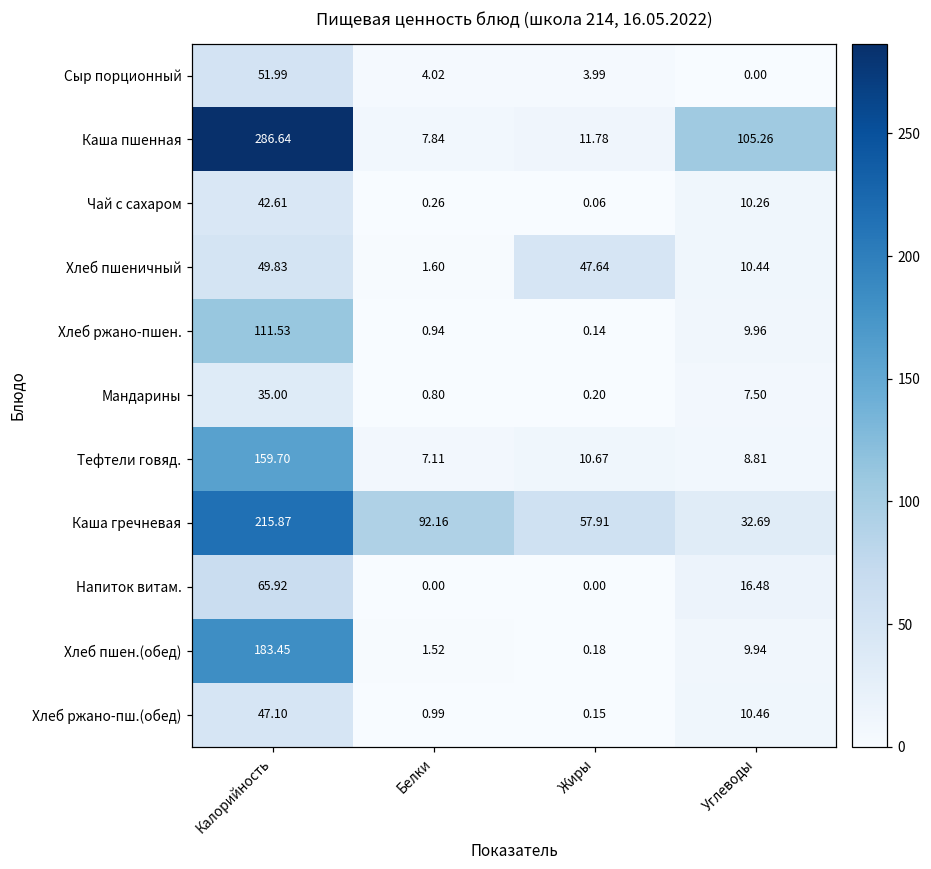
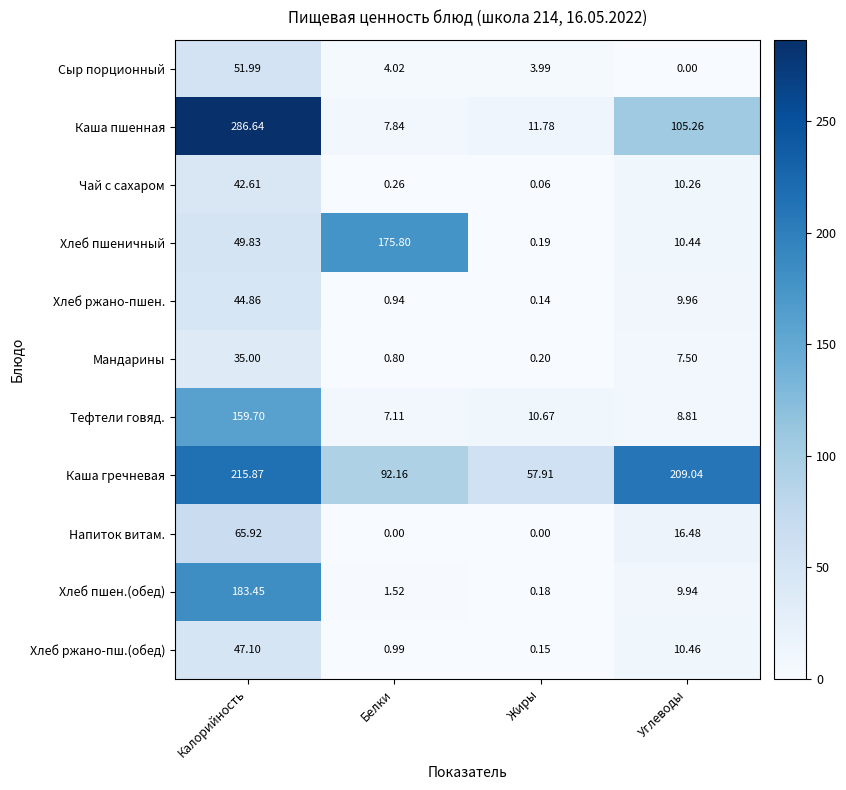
Хлеб пшеничный, Белки: 1.60 -> 175.80
Хлеб пшеничный, Жиры: 47.64 -> 0.19
Хлеб ржано-пшен., Калорийность: 111.53 -> 44.86
Каша гречневая, Углеводы: 32.69 -> 209.04
